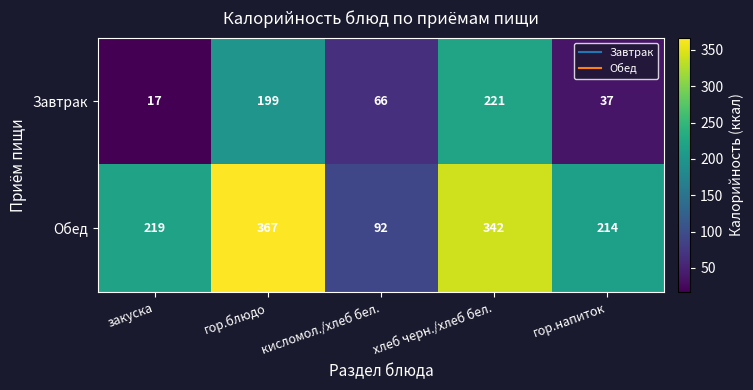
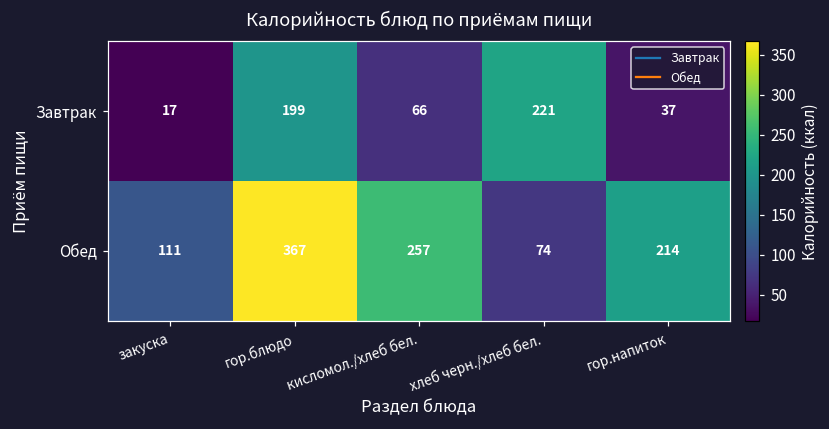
Обед, закуска: 219 -> 111
Обед, кисломол./хлеб бел.: 92 -> 257
Обед, хлеб черн./хлеб бел.: 342 -> 74
